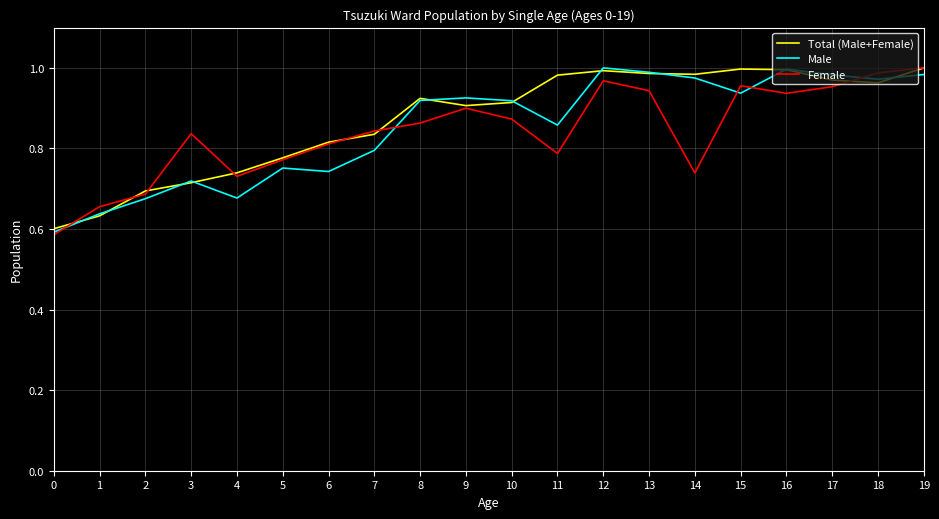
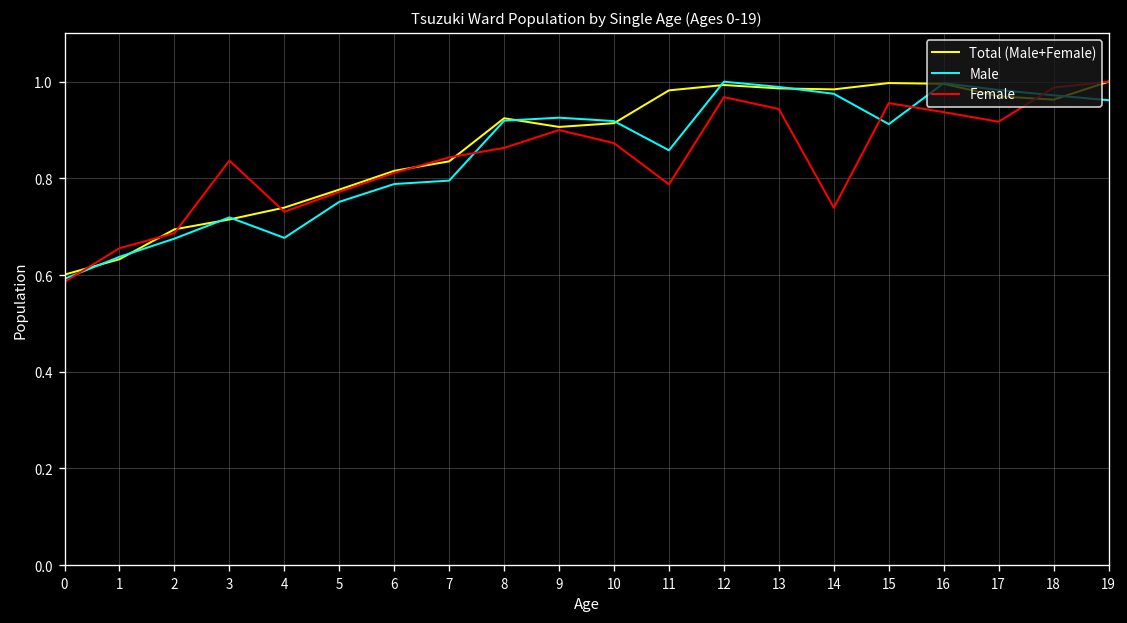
Male, 6: 0.74 -> 0.79
Male, 15: 0.94 -> 0.91
Female, 17: 0.95 -> 0.92
Male, 19: 0.98 -> 0.96
